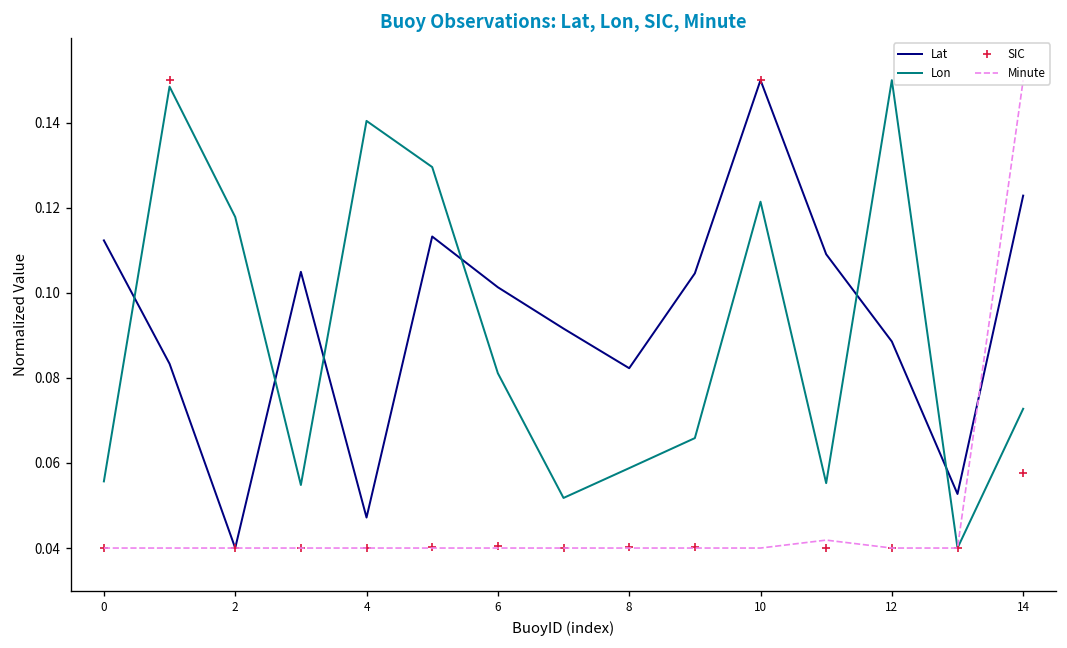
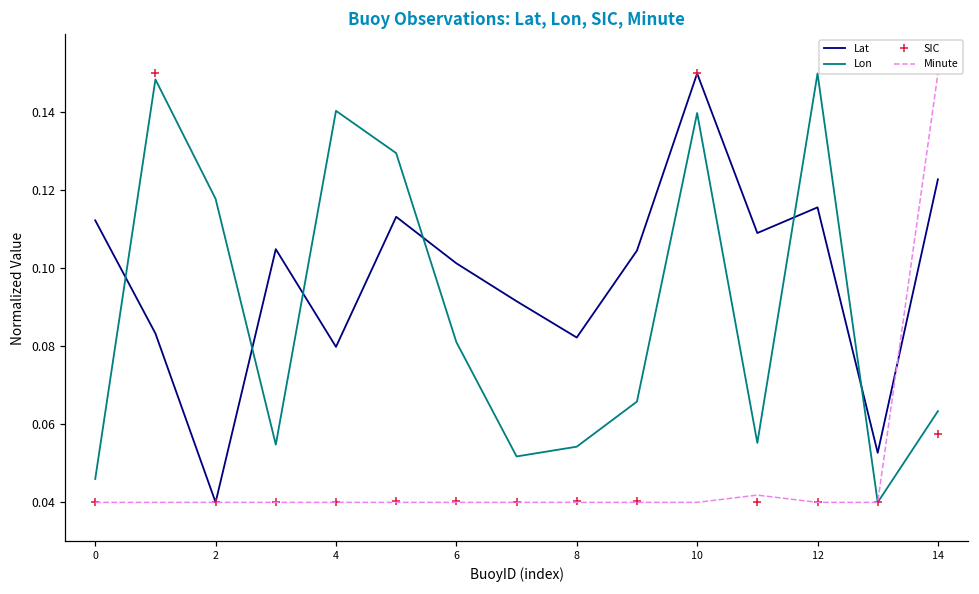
Lon, 0: 0.056 -> 0.046
Lat, 4: 0.047 -> 0.080
Lon, 8: 0.059 -> 0.054
Lon, 10: 0.121 -> 0.140
Lat, 12: 0.089 -> 0.116
Lon, 14: 0.073 -> 0.063
